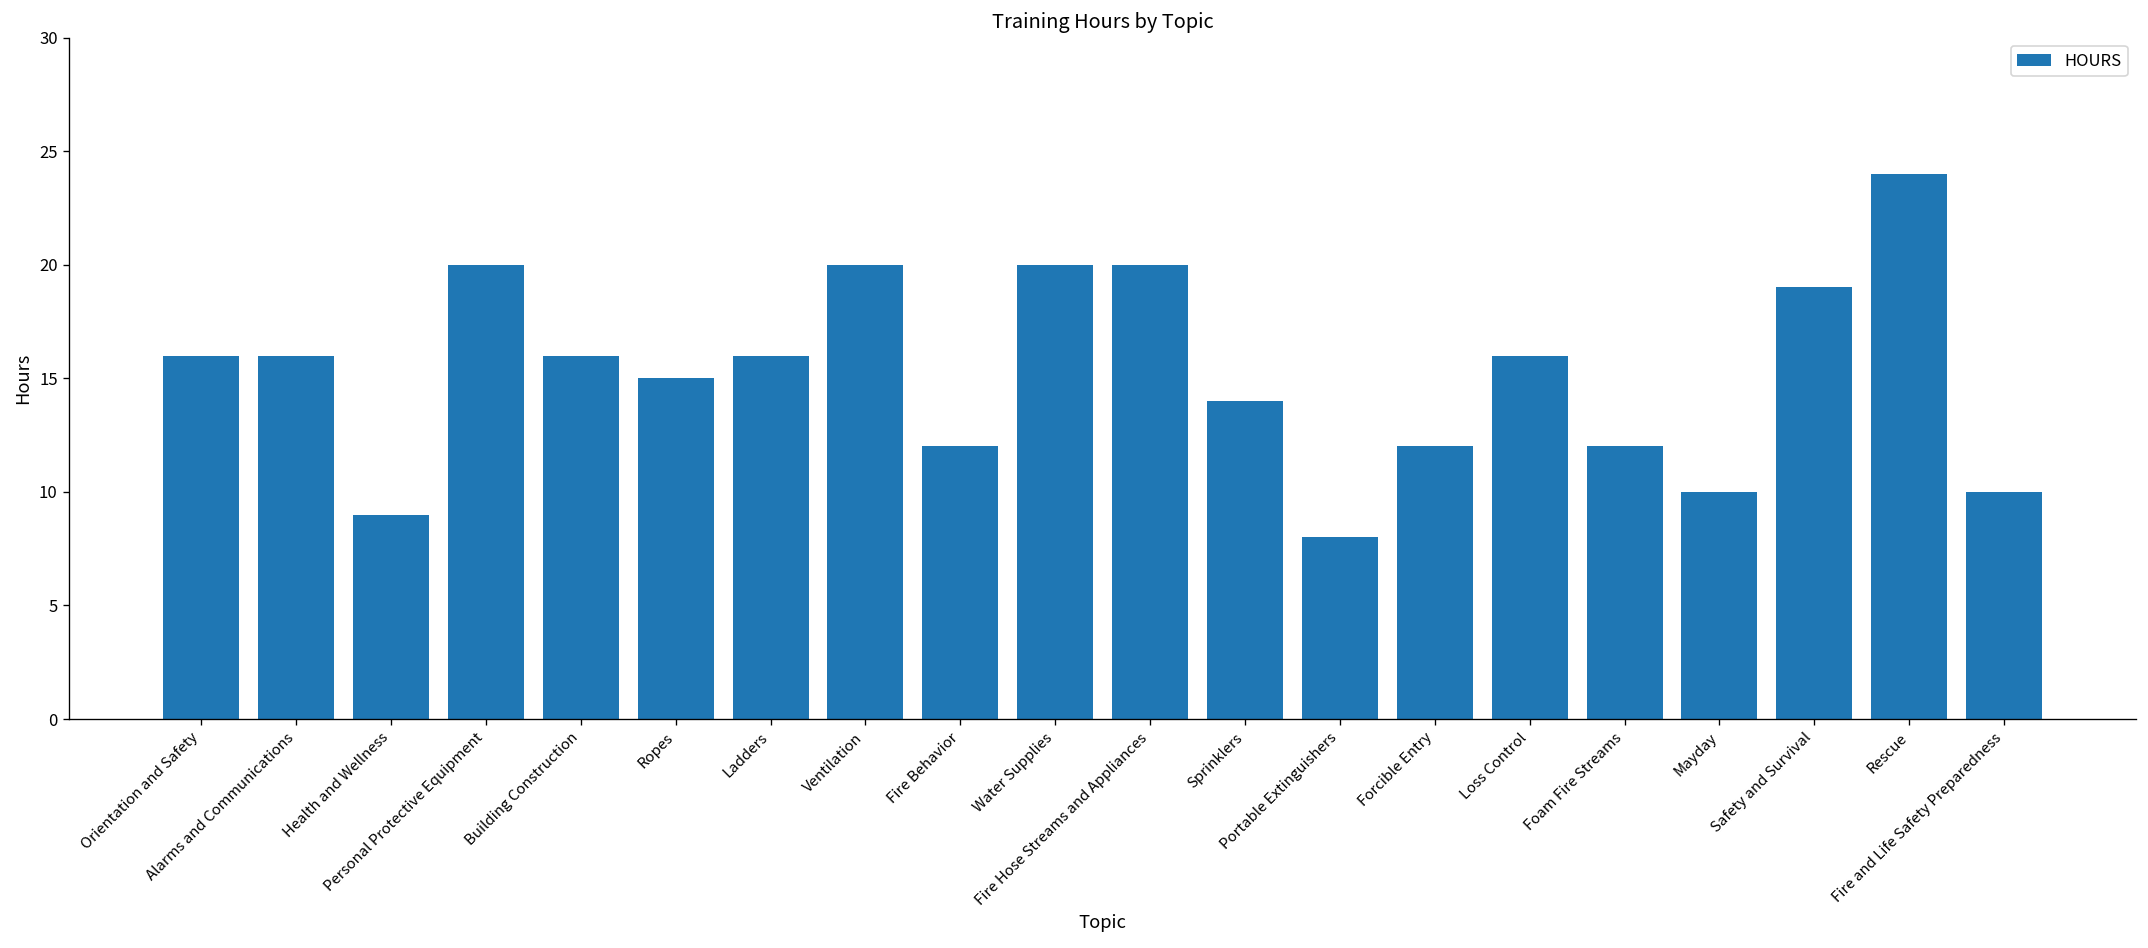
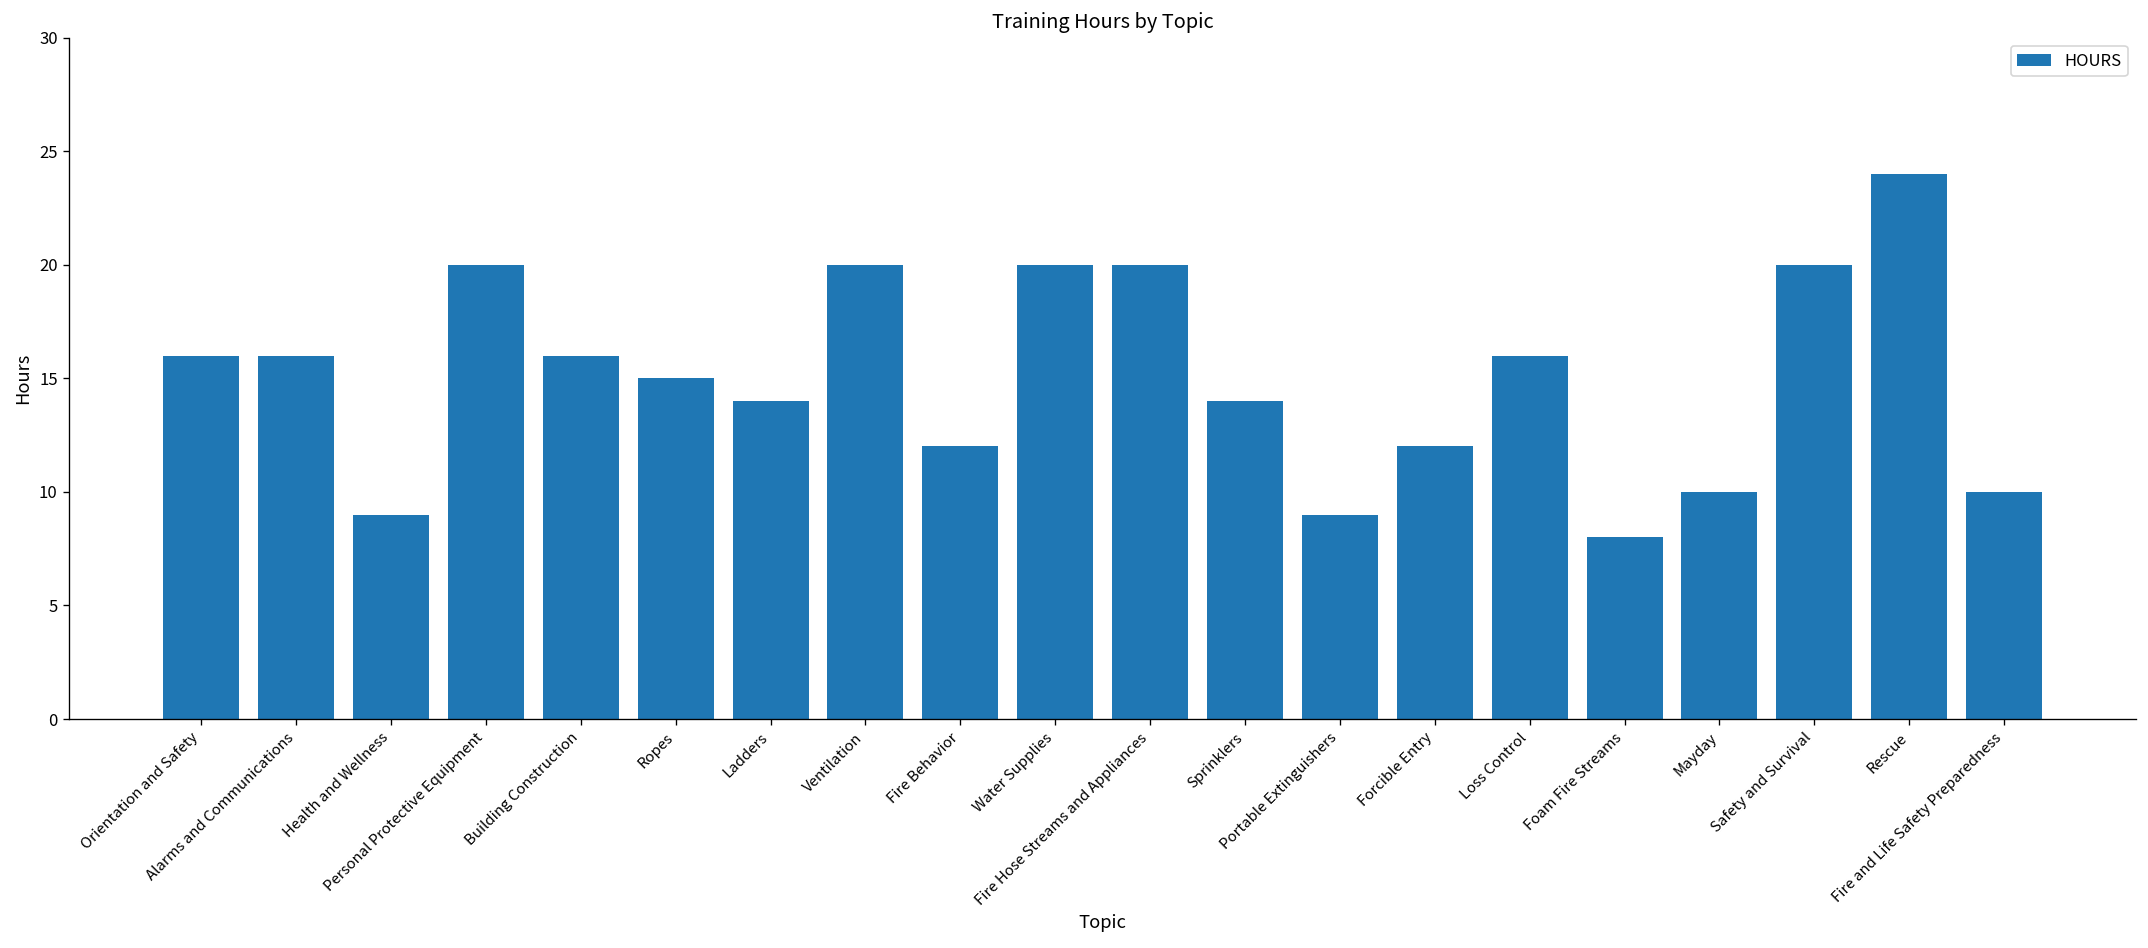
Ladders: 16 -> 14
Portable Extinguishers: 8 -> 9
Foam Fire Streams: 12 -> 8
Safety and Survival: 19 -> 20
